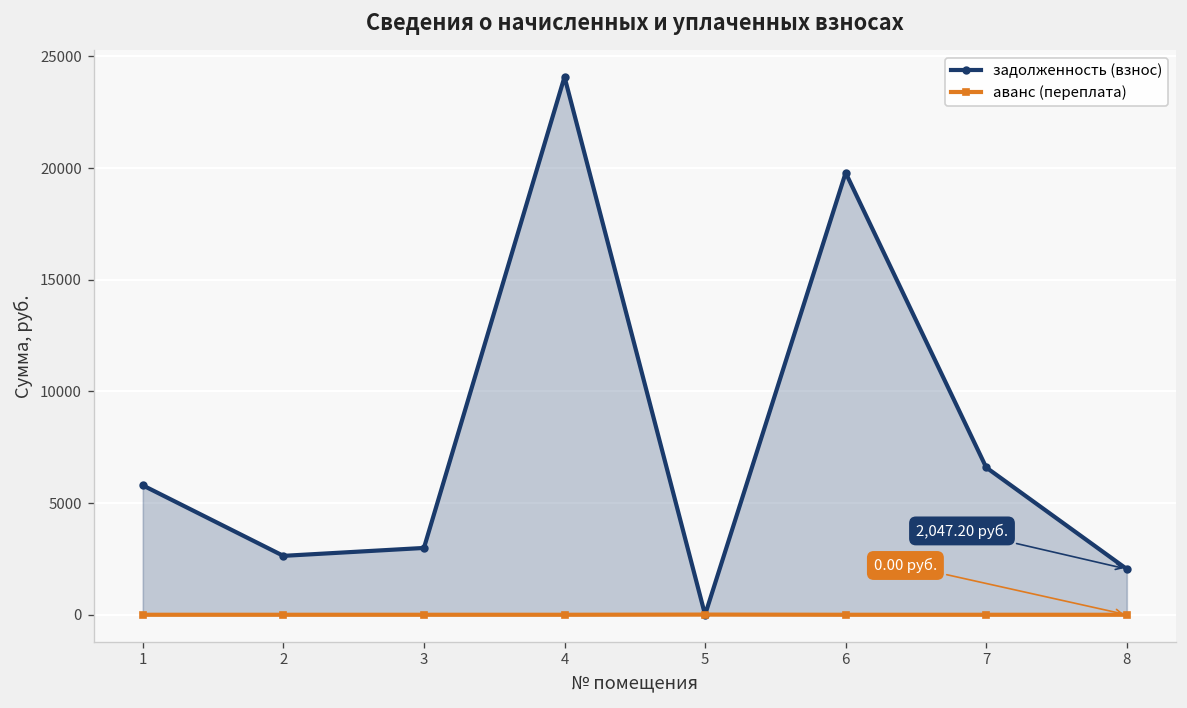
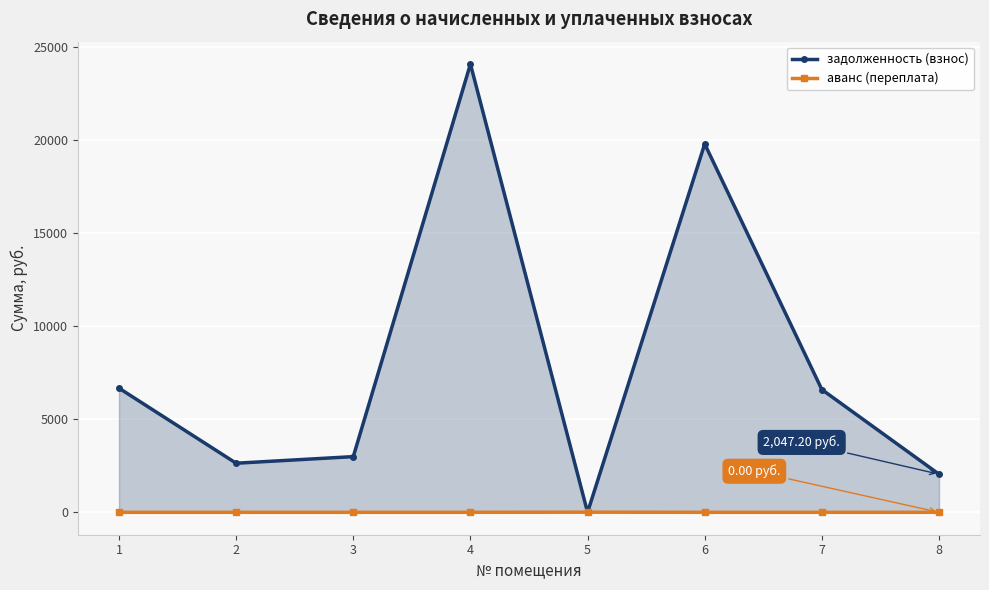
задолженность (взнос), 1: 5800 -> 6700
